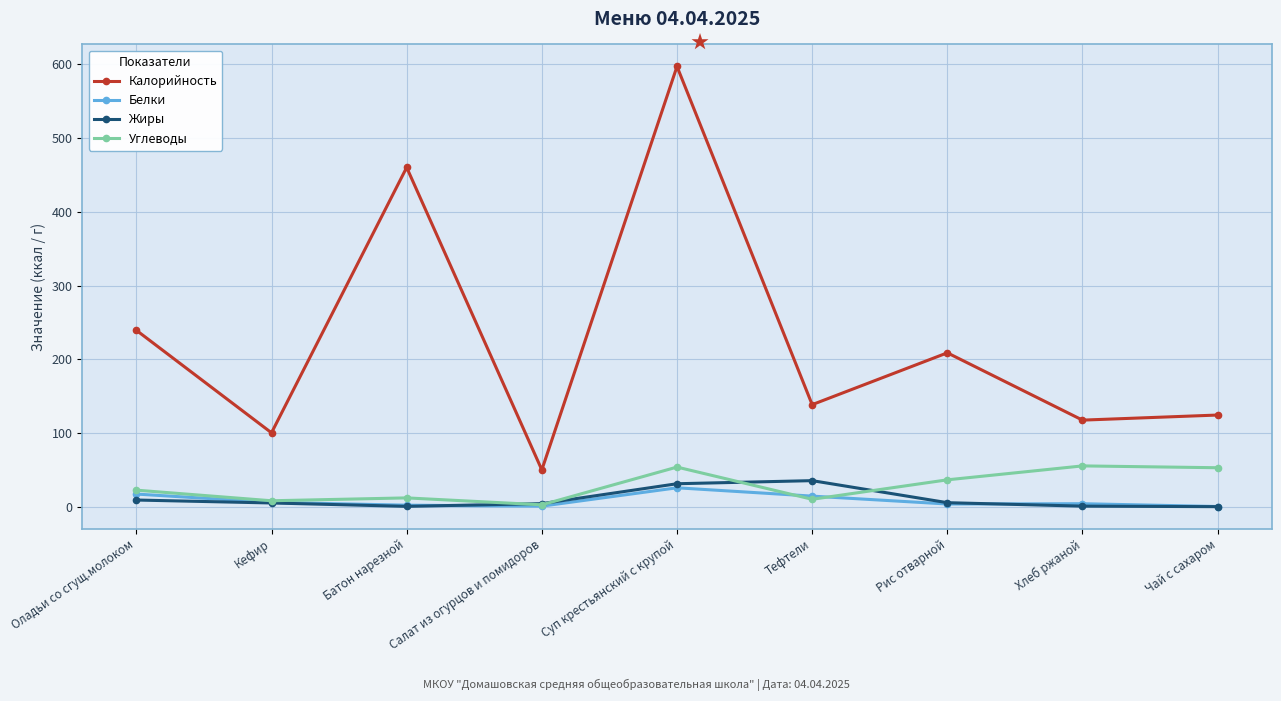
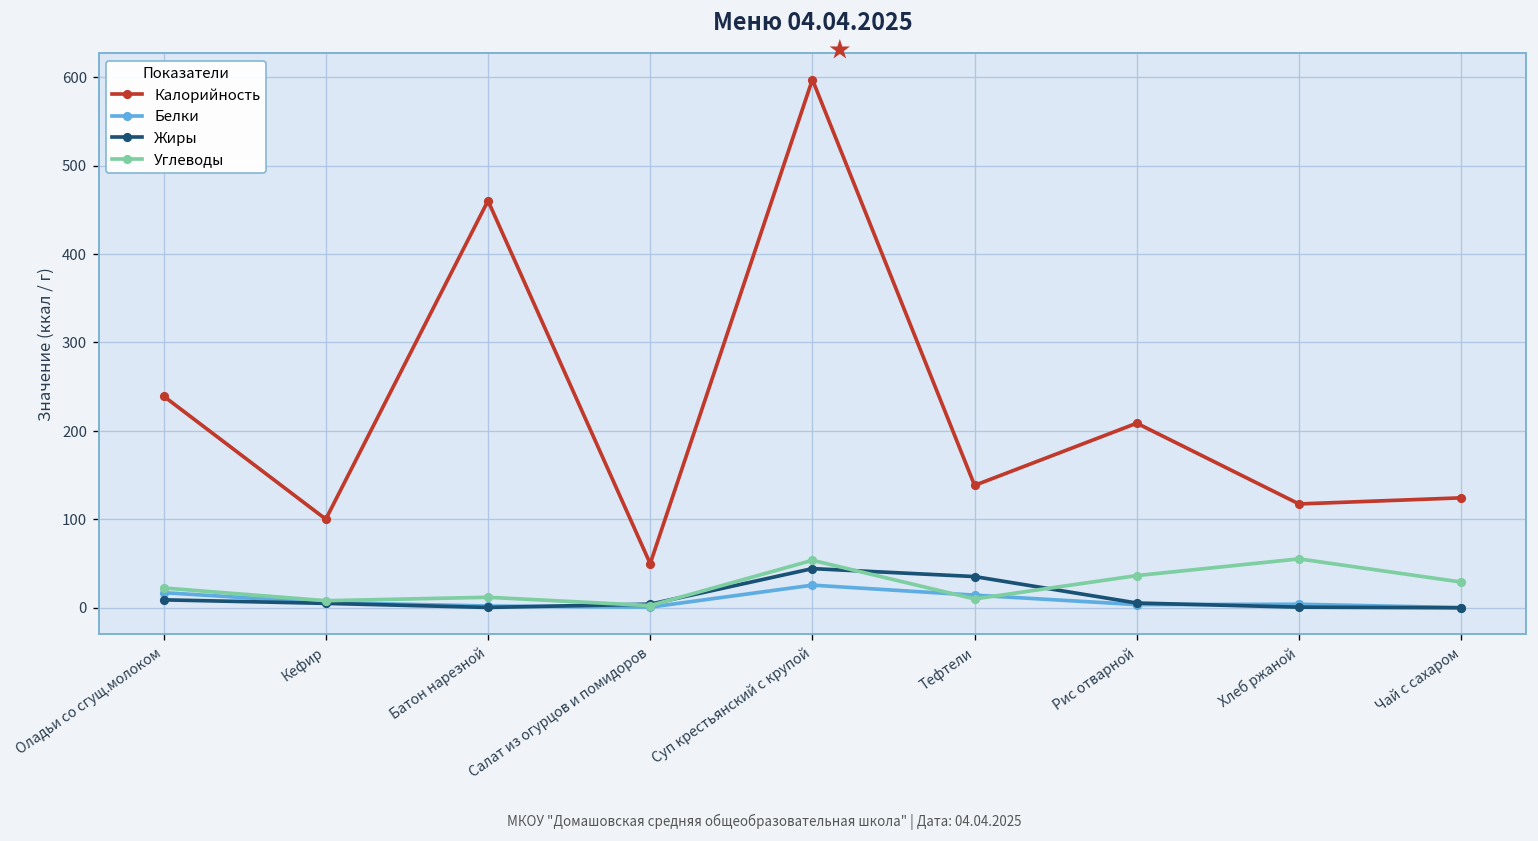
Жиры, Суп крестьянский с крупой: 30 -> 40
Углеводы, Чай с сахаром: 50 -> 30
